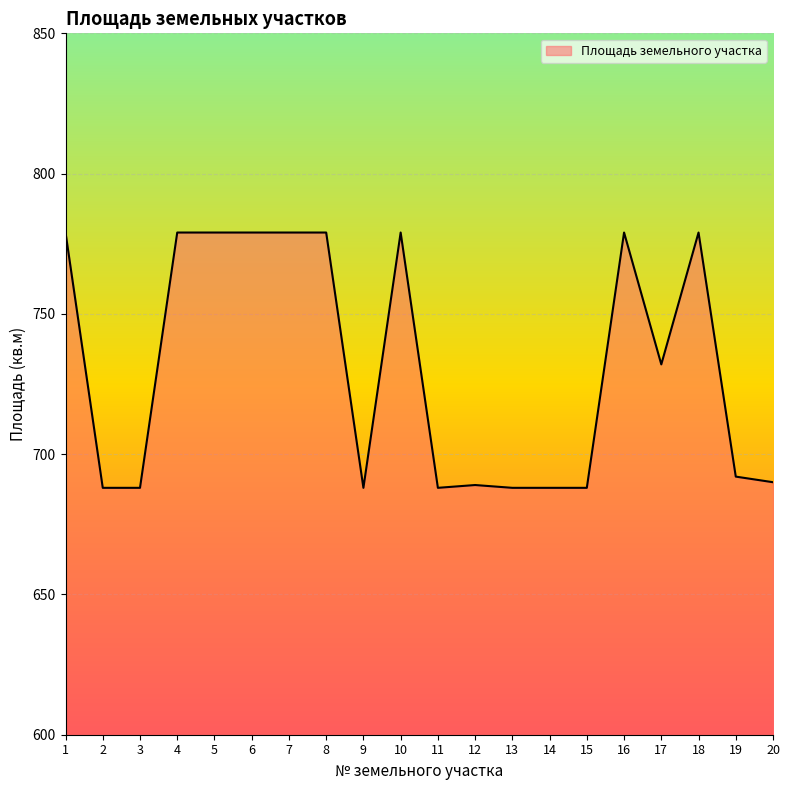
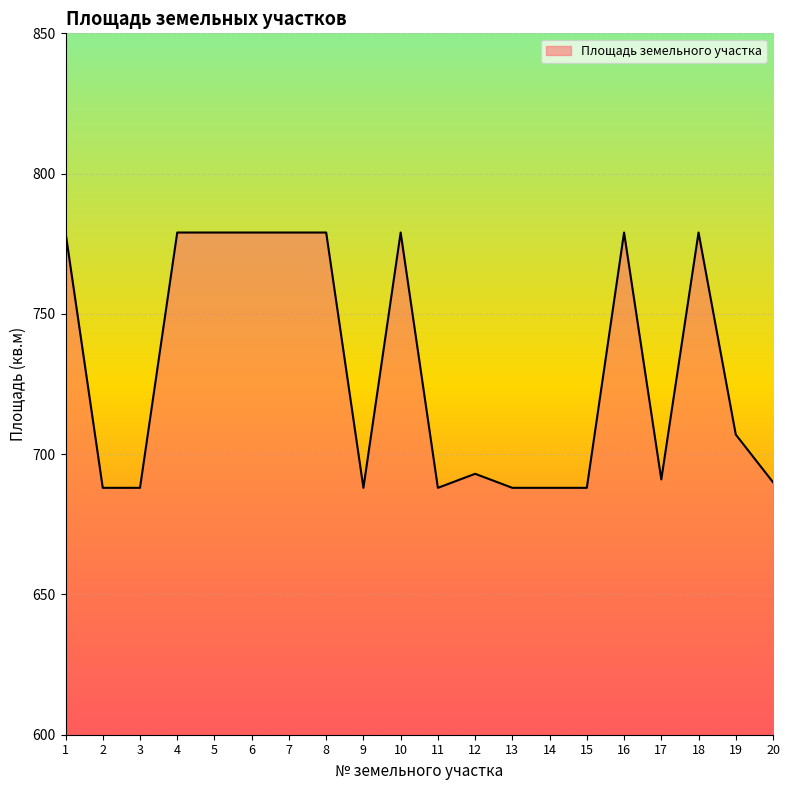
12: 689 -> 693
17: 732 -> 691
19: 692 -> 707
